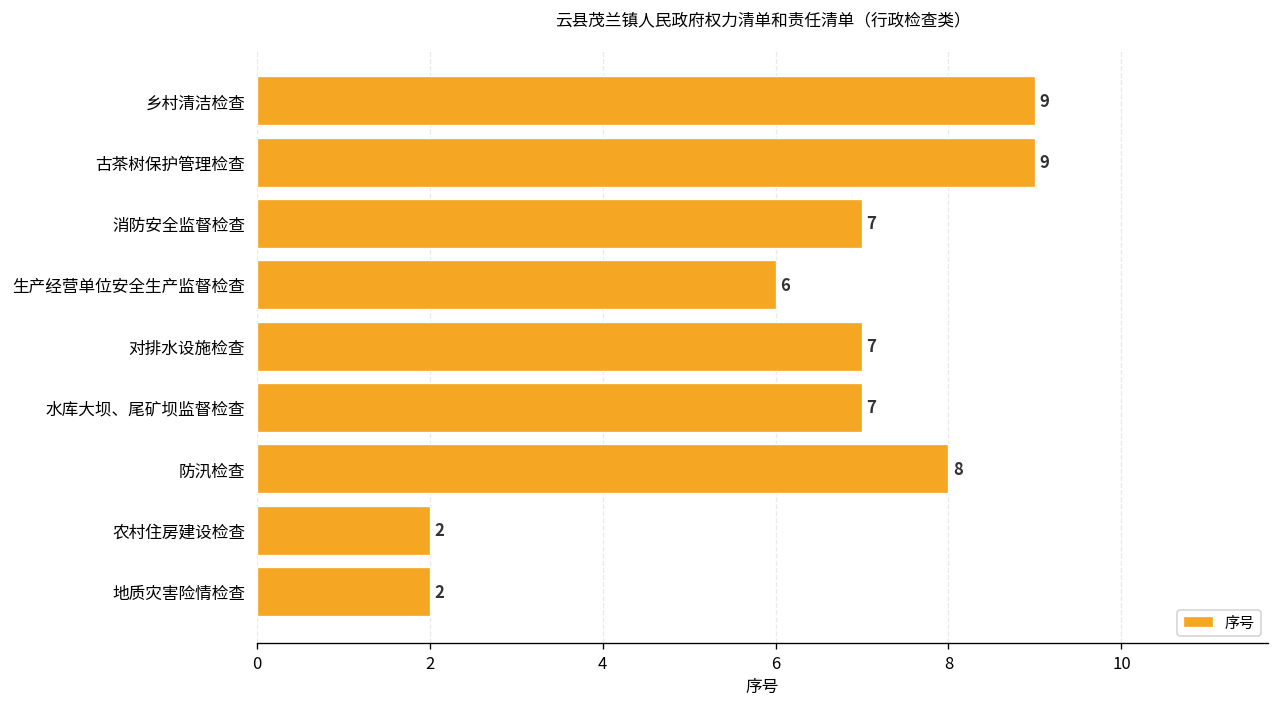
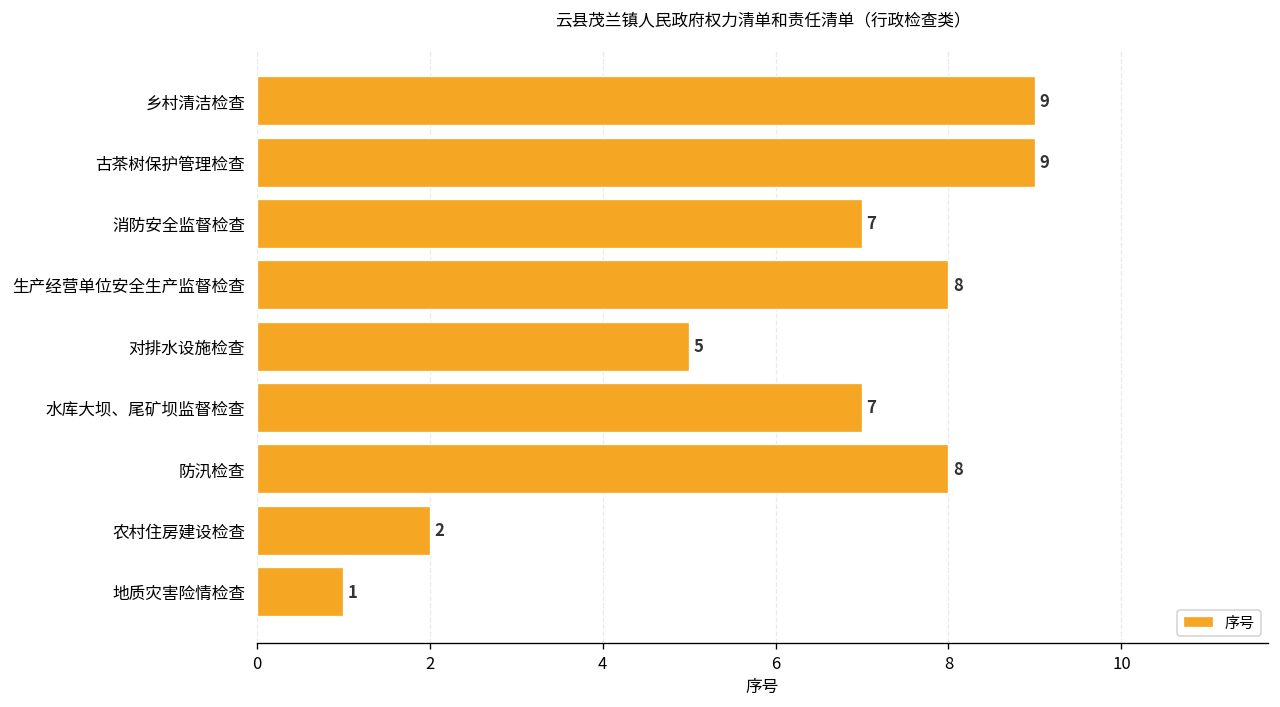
生产经营单位安全生产监督检查: 6 -> 8
对排水设施检查: 7 -> 5
地质灾害险情检查: 2 -> 1
